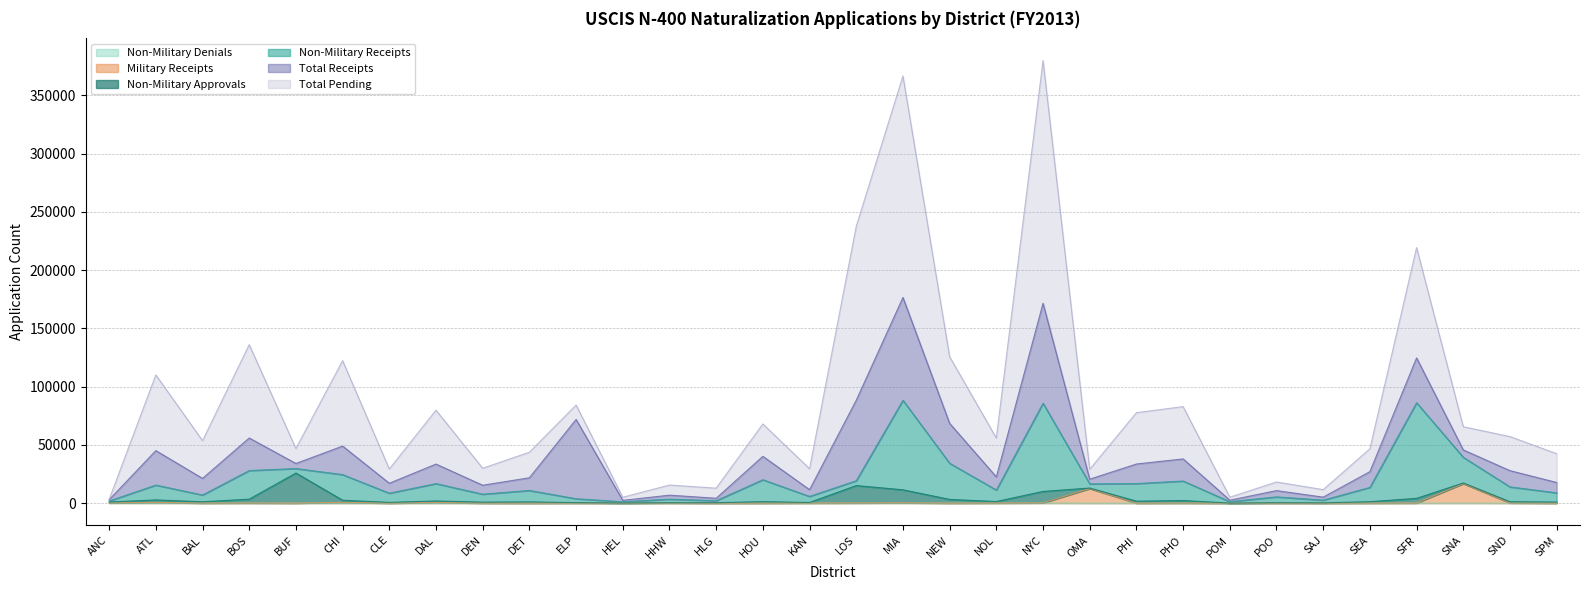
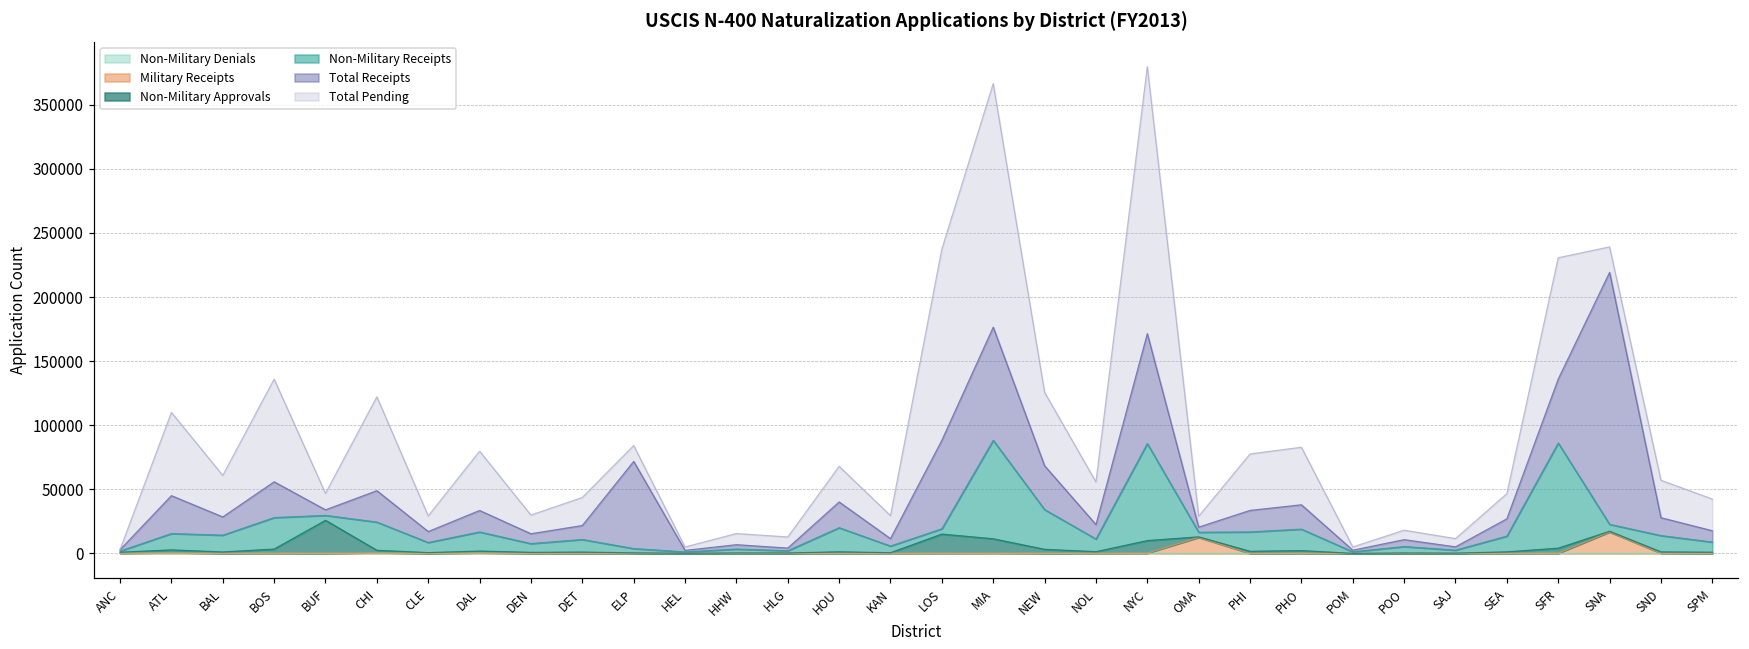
Non-Military Receipts, BAL: 6000 -> 13000
Total Receipts, SFR: 38000 -> 50000
Non-Military Receipts, SNA: 22000 -> 5000
Total Receipts, SNA: 6000 -> 197000
